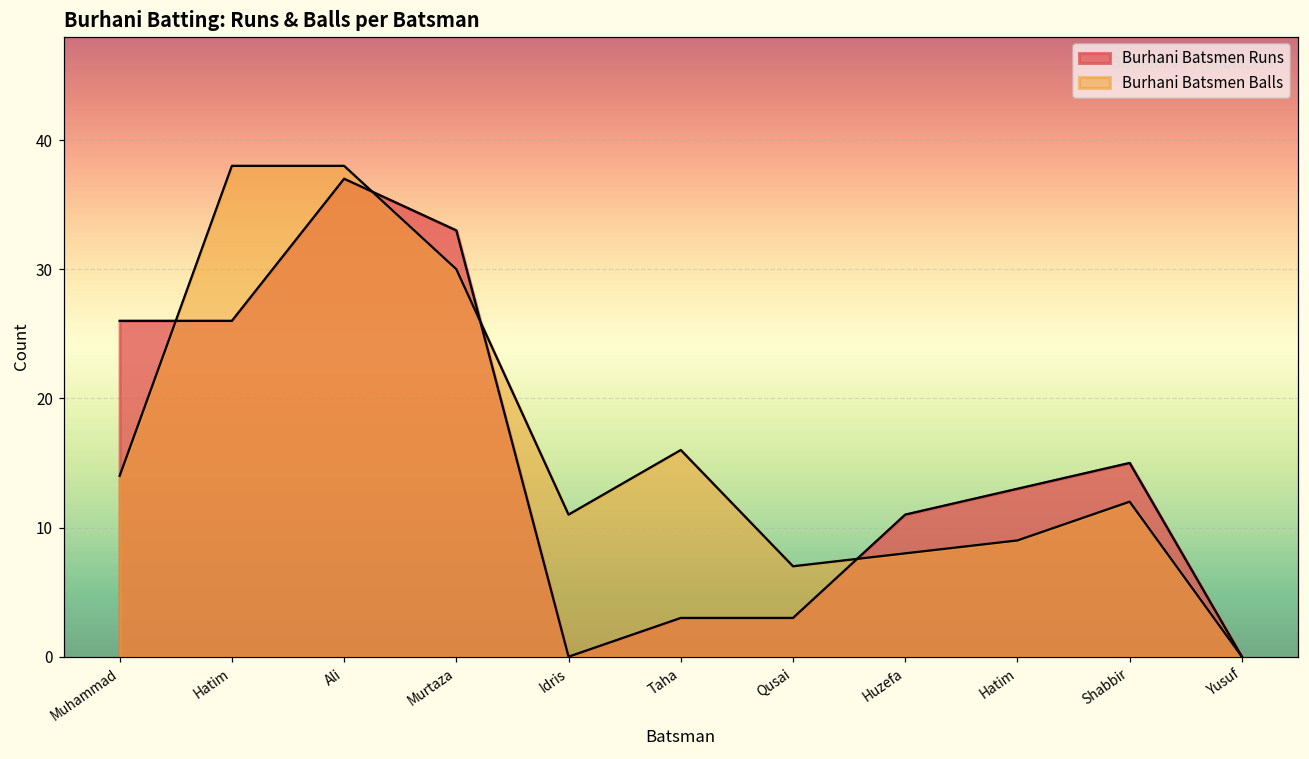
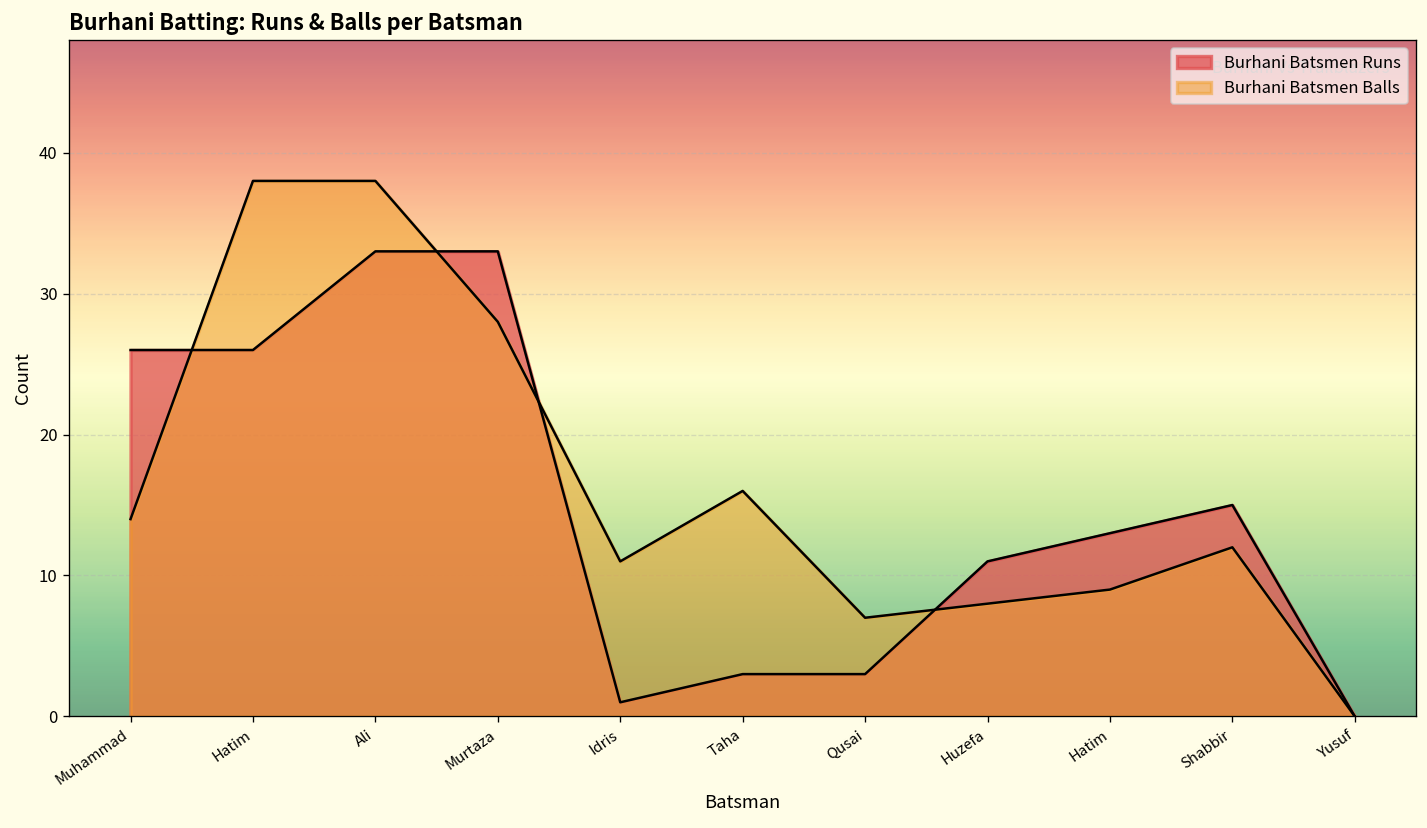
Burhani Batsmen Runs, Ali: 37 -> 33
Burhani Batsmen Balls, Murtaza: 30 -> 28
Burhani Batsmen Runs, Idris: 0 -> 1
